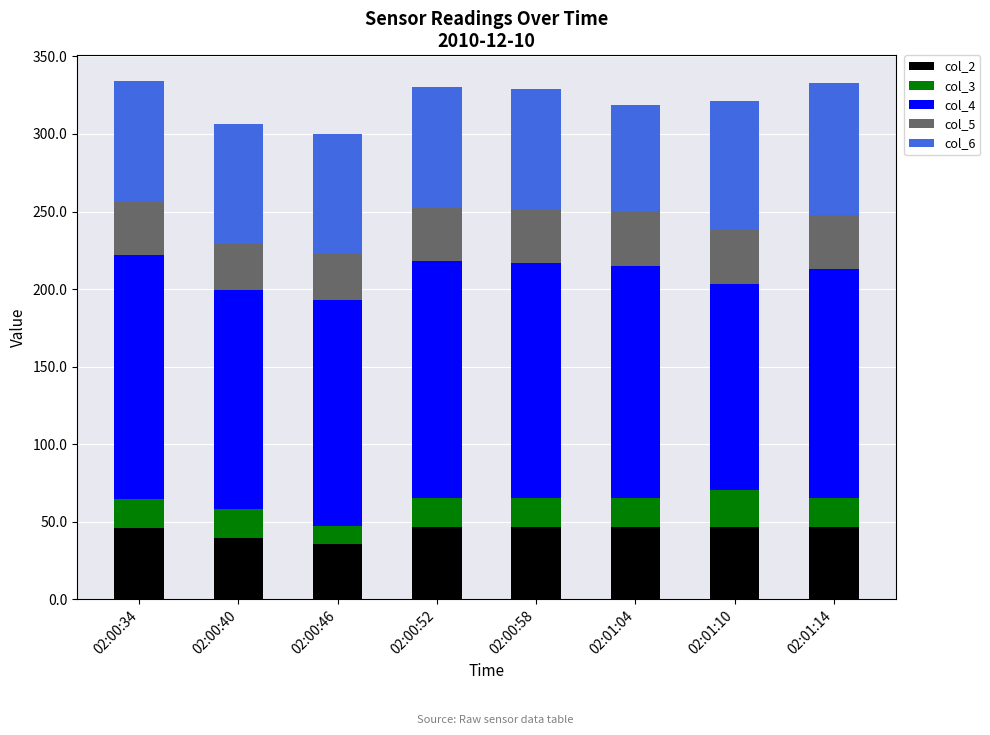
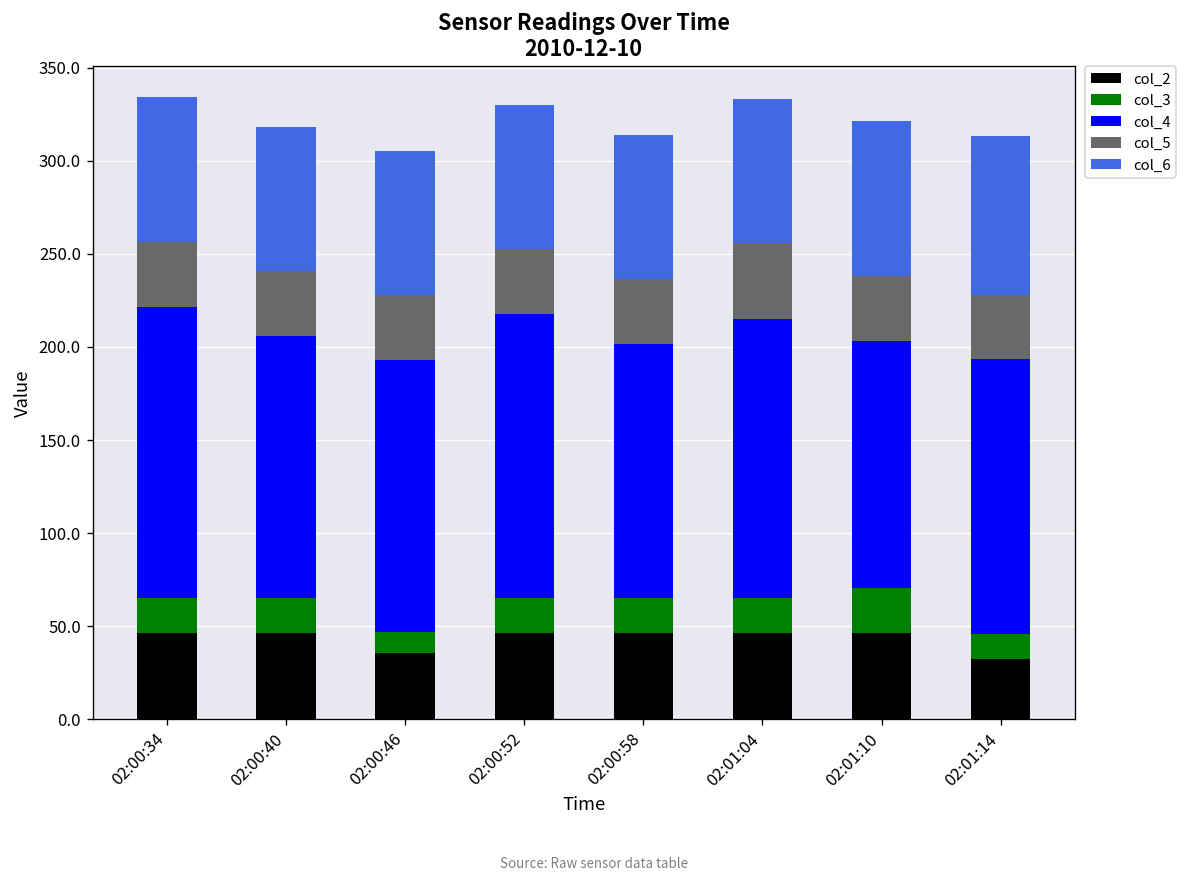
col_2, 02:00:40: 40 -> 46
col_5, 02:00:40: 30 -> 35
col_5, 02:00:46: 29 -> 35
col_4, 02:00:58: 151 -> 136
col_5, 02:01:04: 35 -> 41
col_6, 02:01:04: 69 -> 78
col_2, 02:01:14: 47 -> 33
col_3, 02:01:14: 19 -> 13
